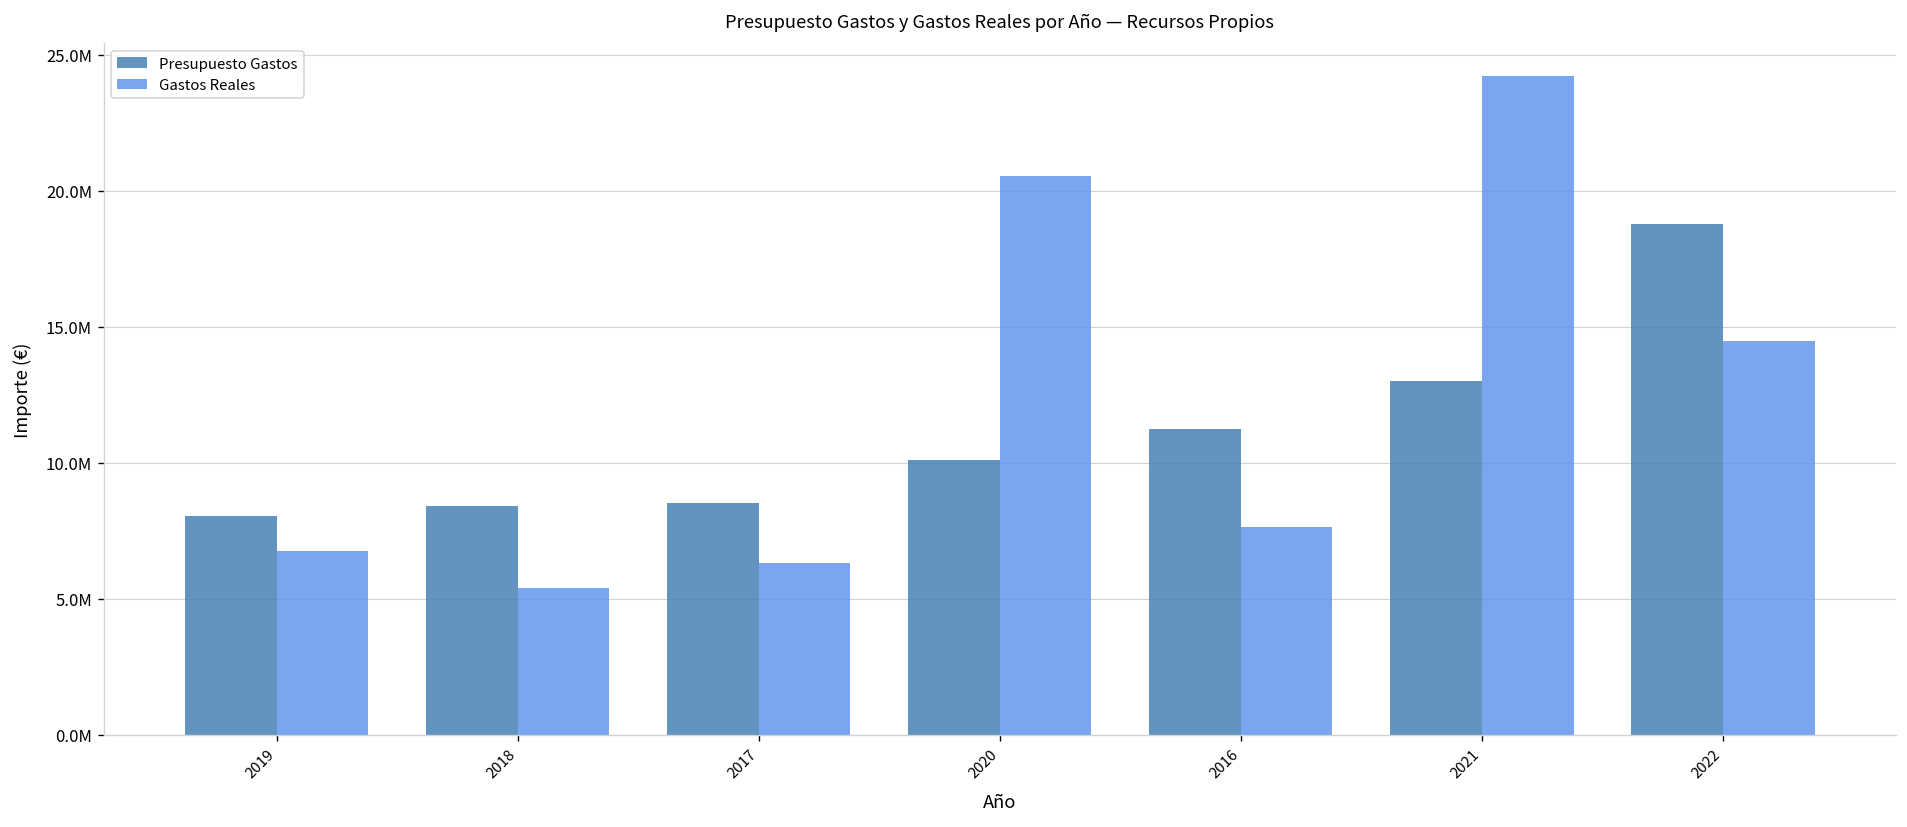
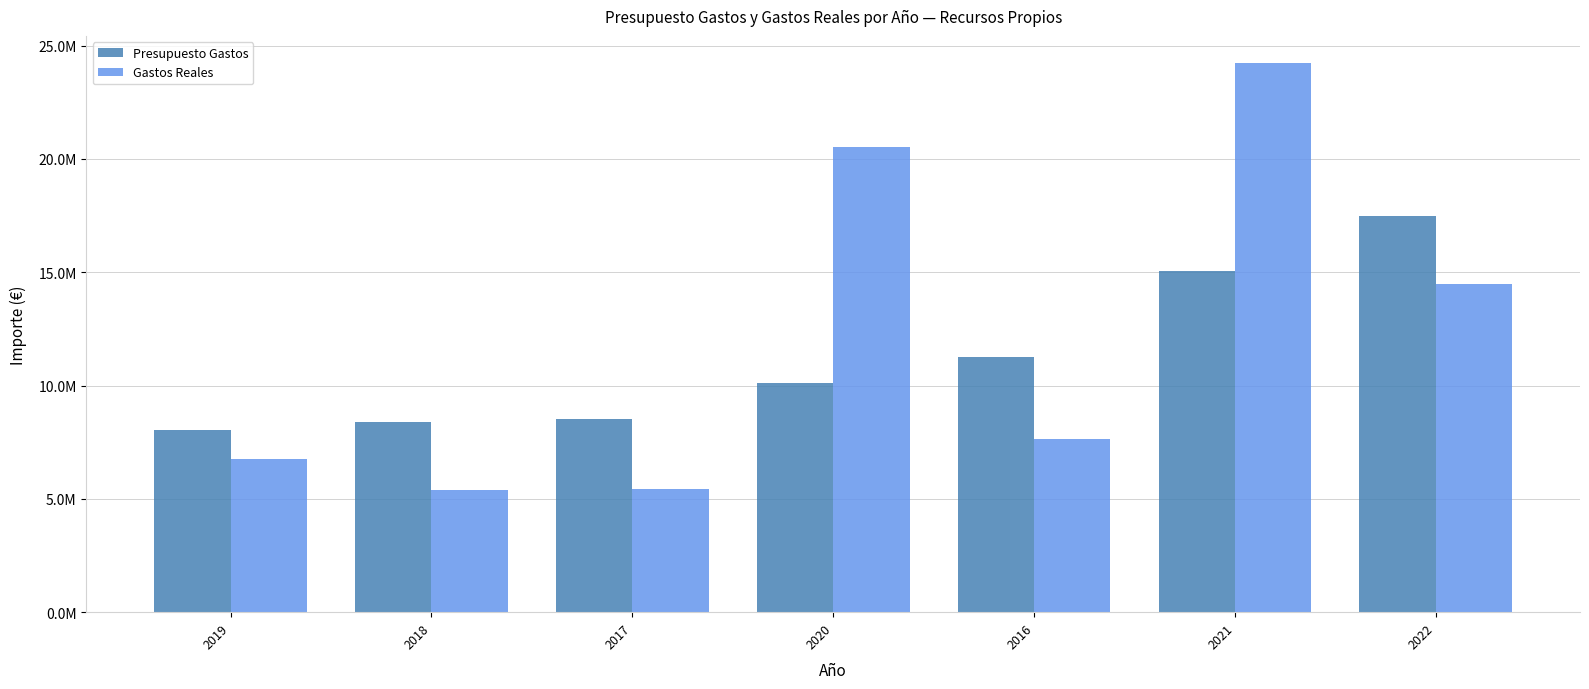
Gastos Reales, 2017: 6300000 -> 5400000
Presupuesto Gastos, 2021: 13000000 -> 15000000
Presupuesto Gastos, 2022: 18800000 -> 17500000
